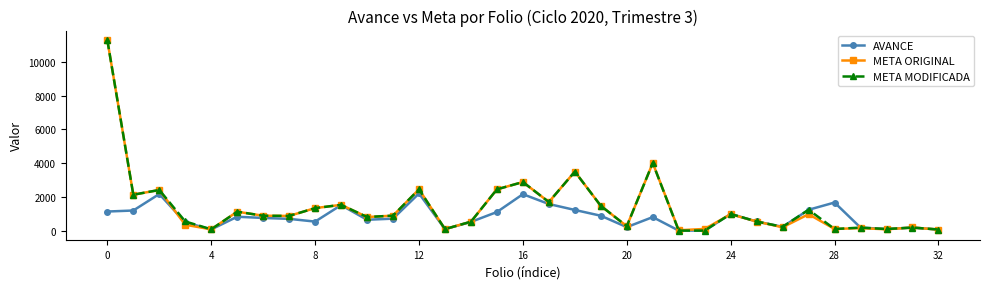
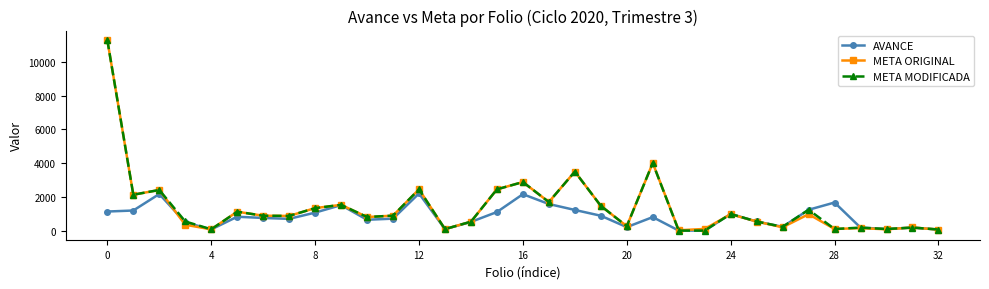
AVANCE, 8: 500 -> 1100
